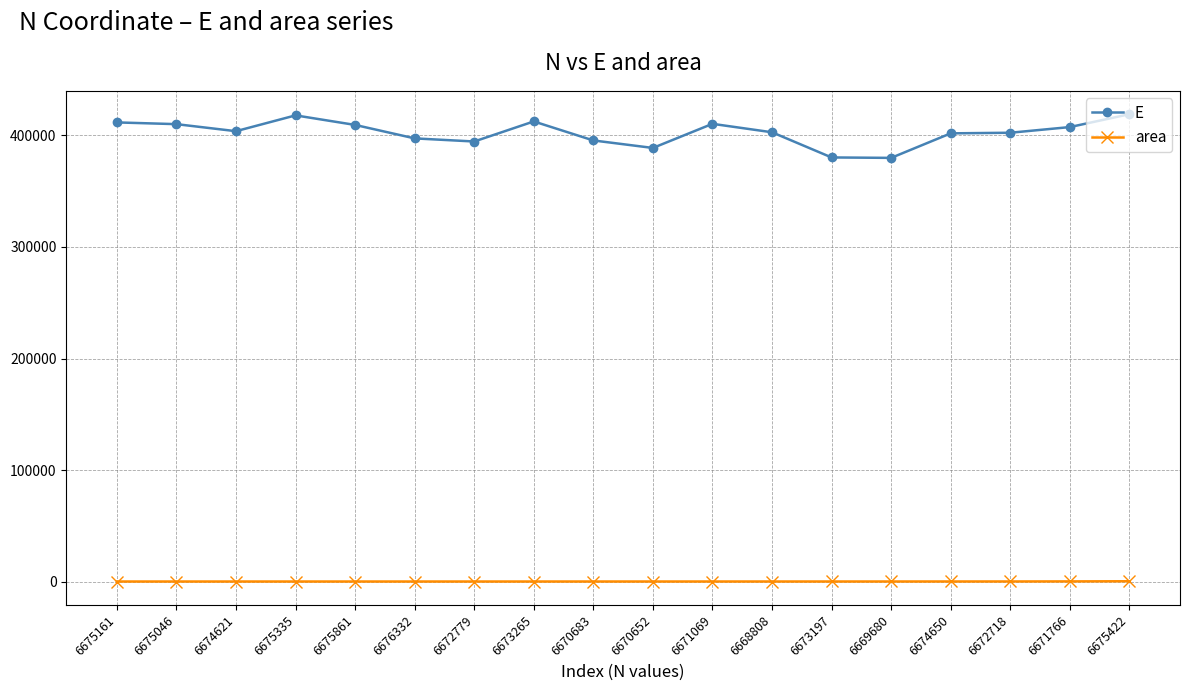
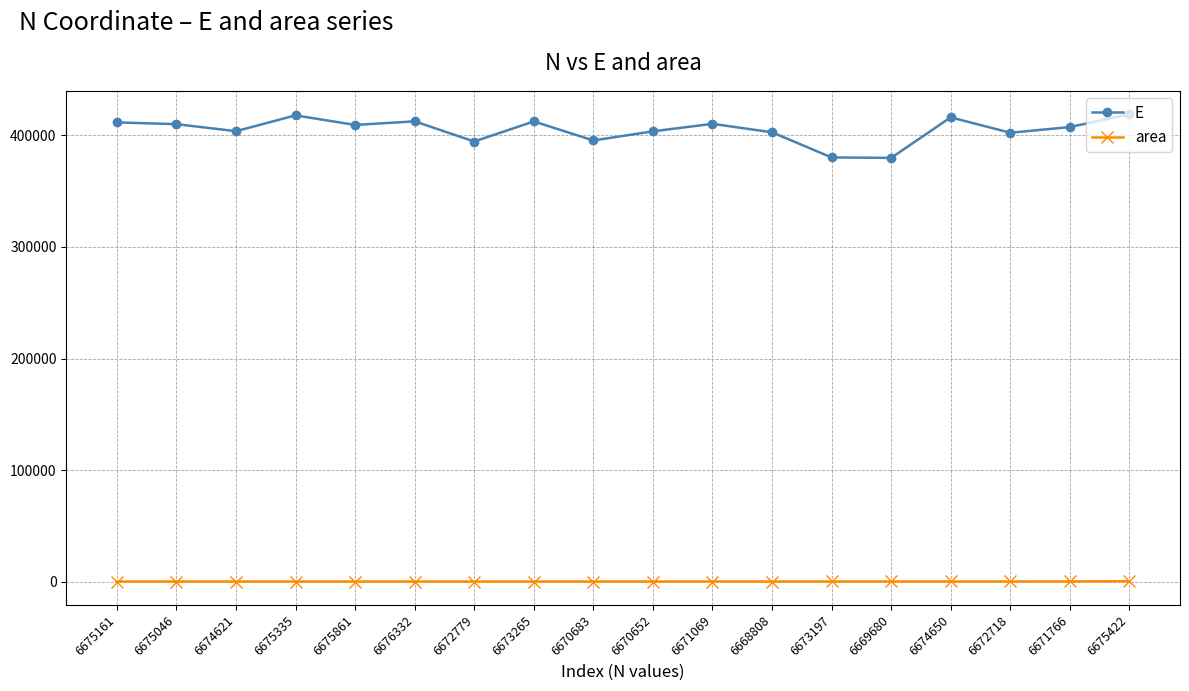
E, 6676332: 397000 -> 413000
E, 6670652: 389000 -> 404000
E, 6674650: 402000 -> 416000
